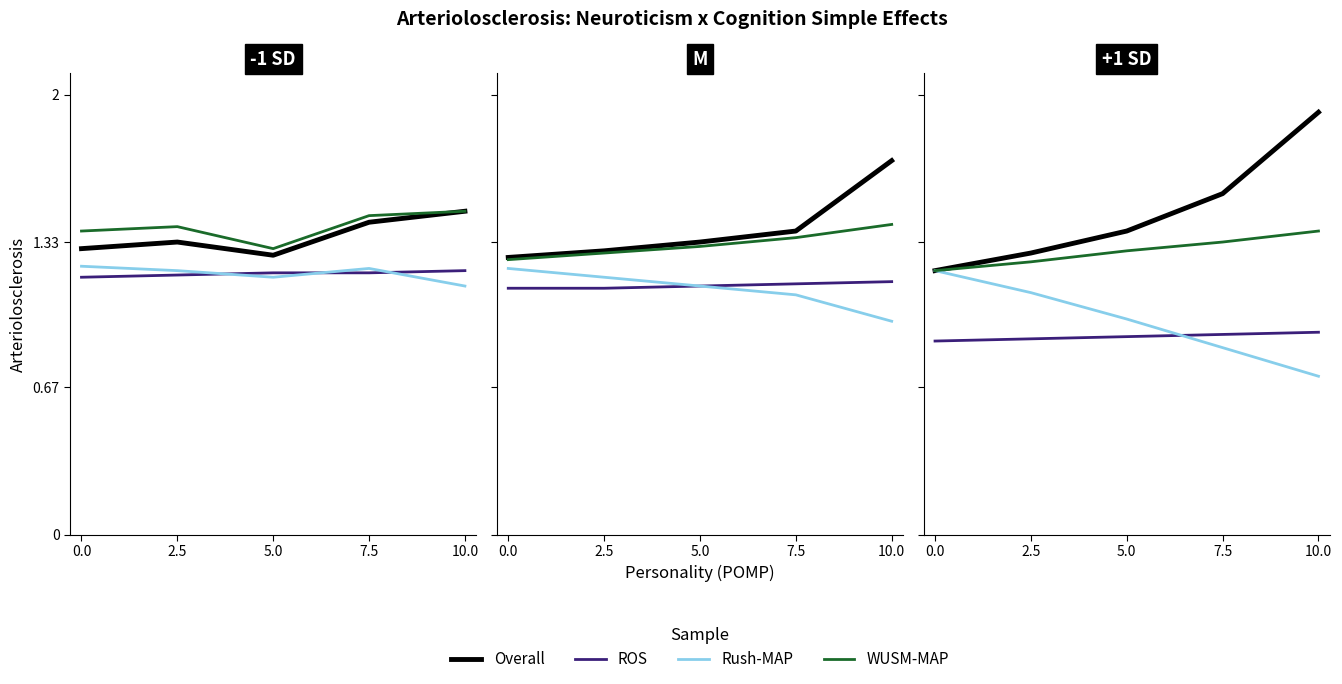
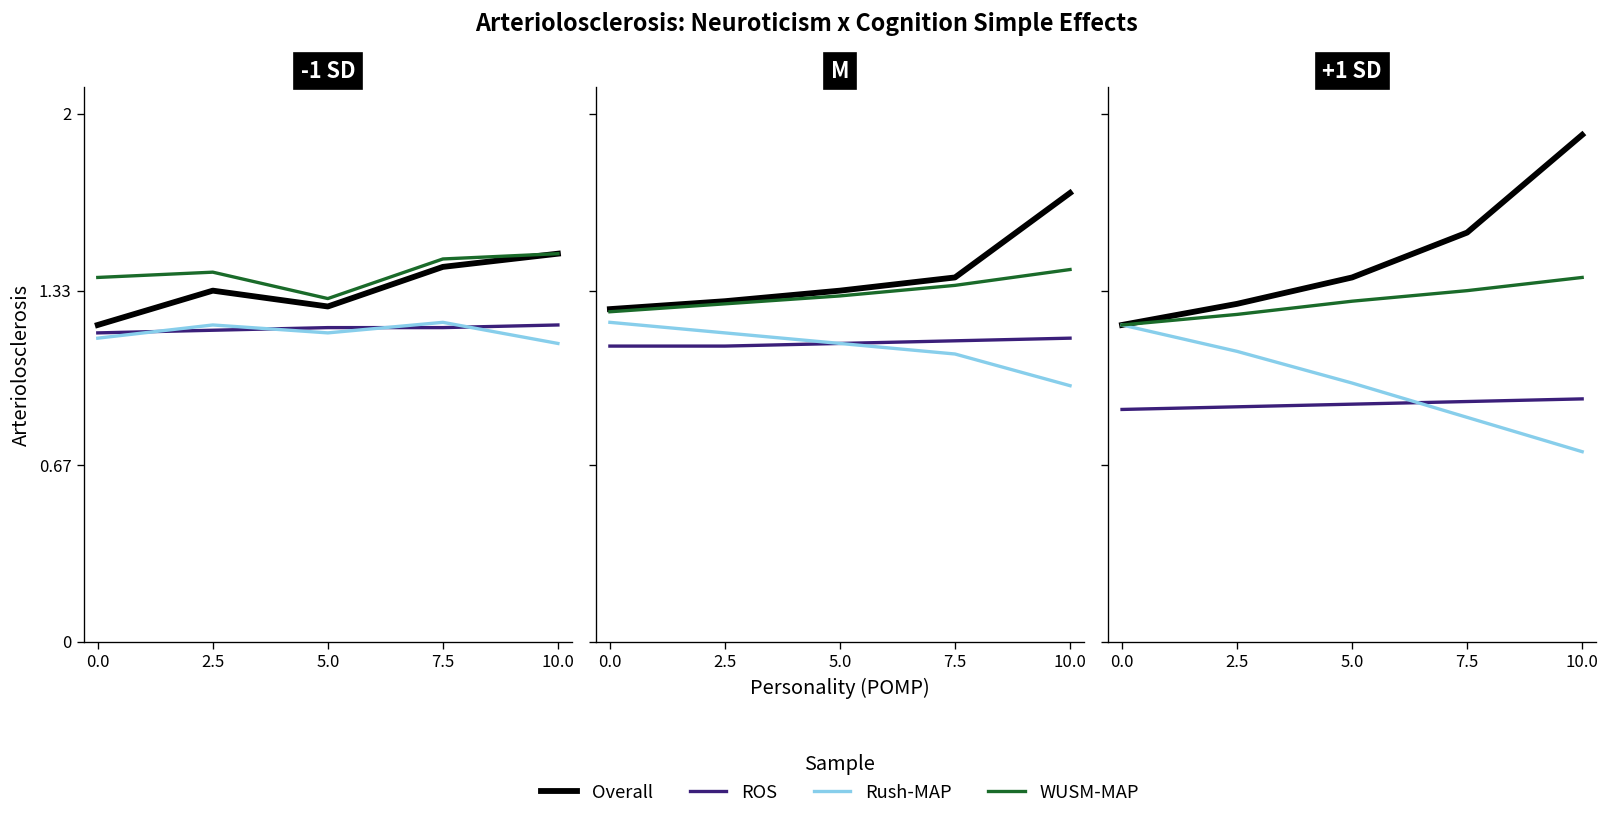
-1 SD, Overall, 0.0: 1.3 -> 1.2
-1 SD, Rush-MAP, 0.0: 1.22 -> 1.15
